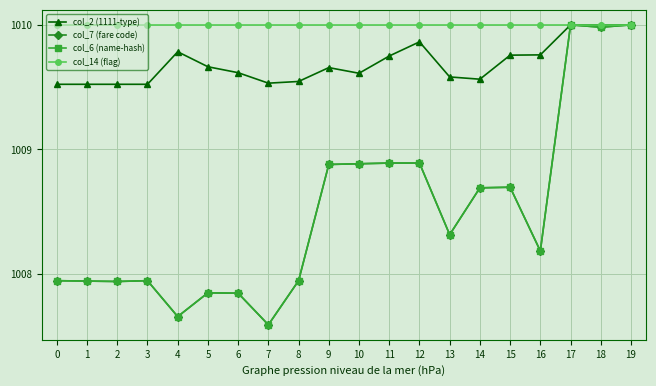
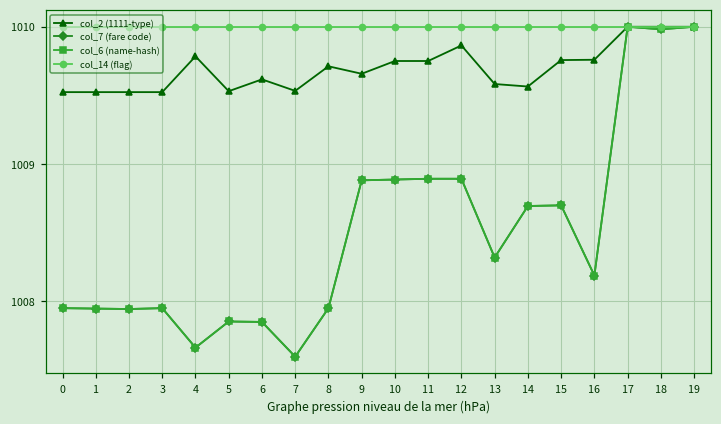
col_2 (1111-type), 5: 1009.66 -> 1009.53
col_2 (1111-type), 8: 1009.55 -> 1009.71
col_2 (1111-type), 10: 1009.61 -> 1009.75
